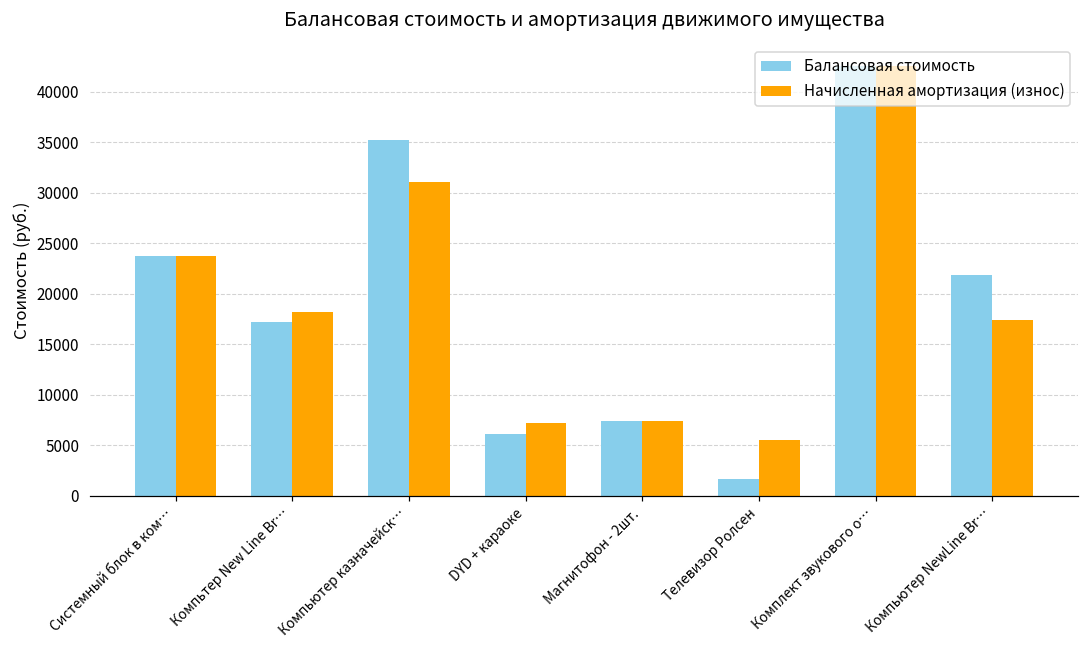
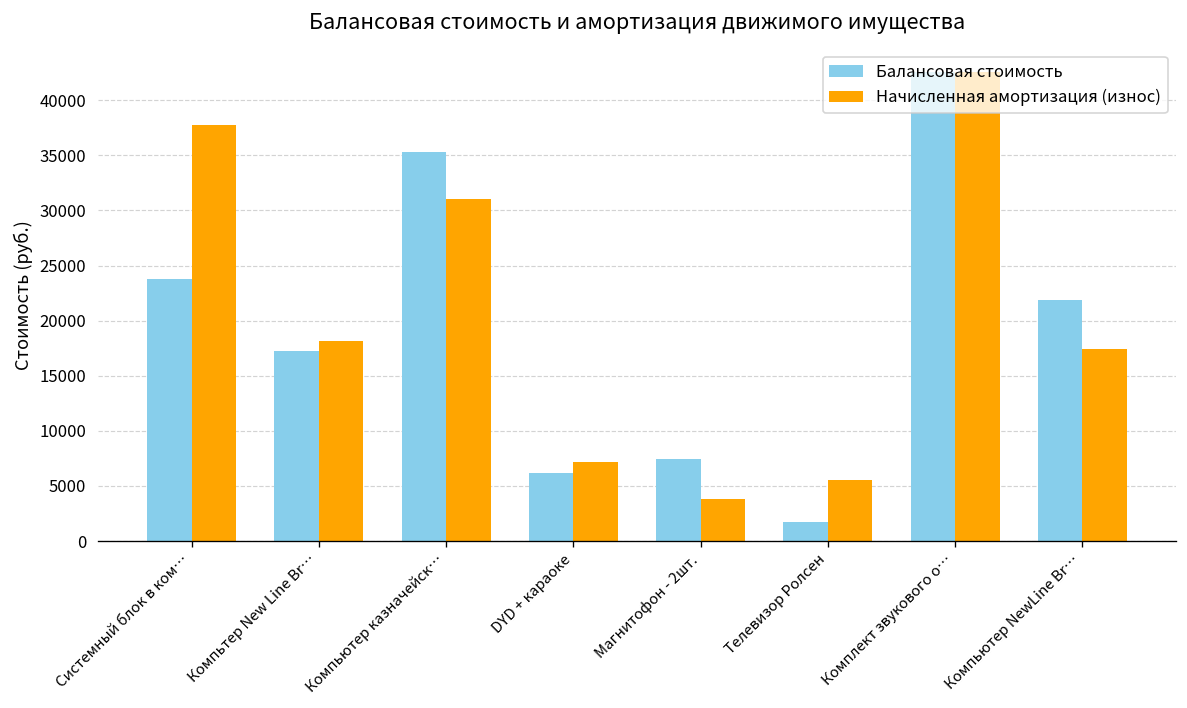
Начисленная амортизация (износ), Системный блок в ком…: 24000 -> 38000
Начисленная амортизация (износ), Магнитофон - 2шт.: 7000 -> 4000
